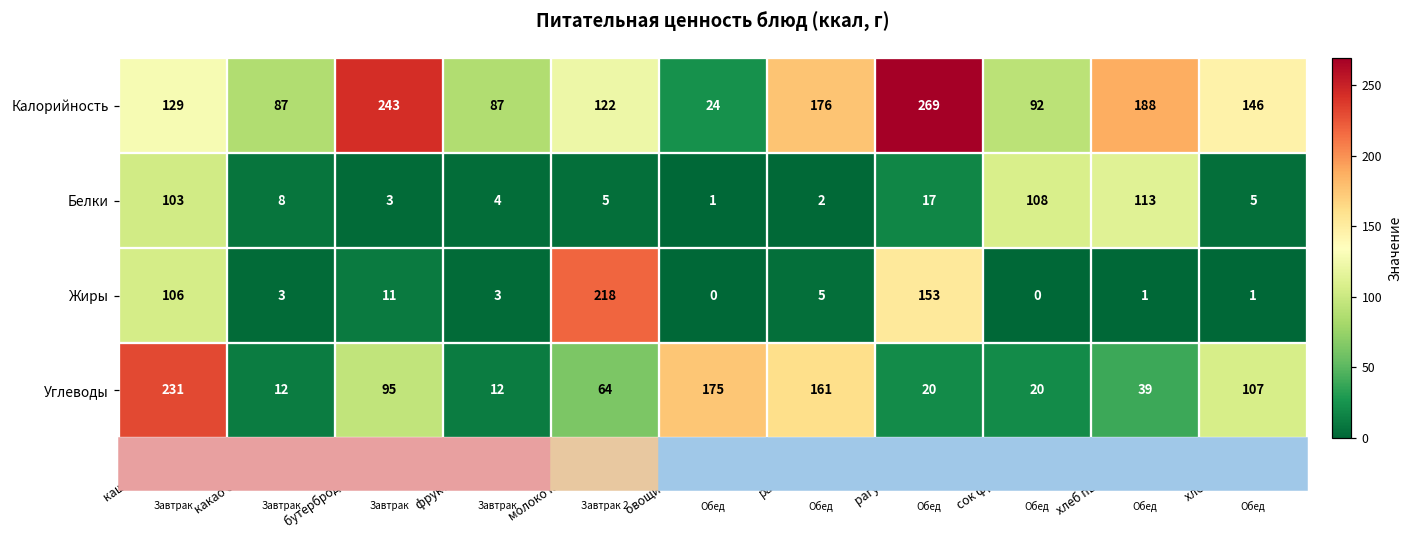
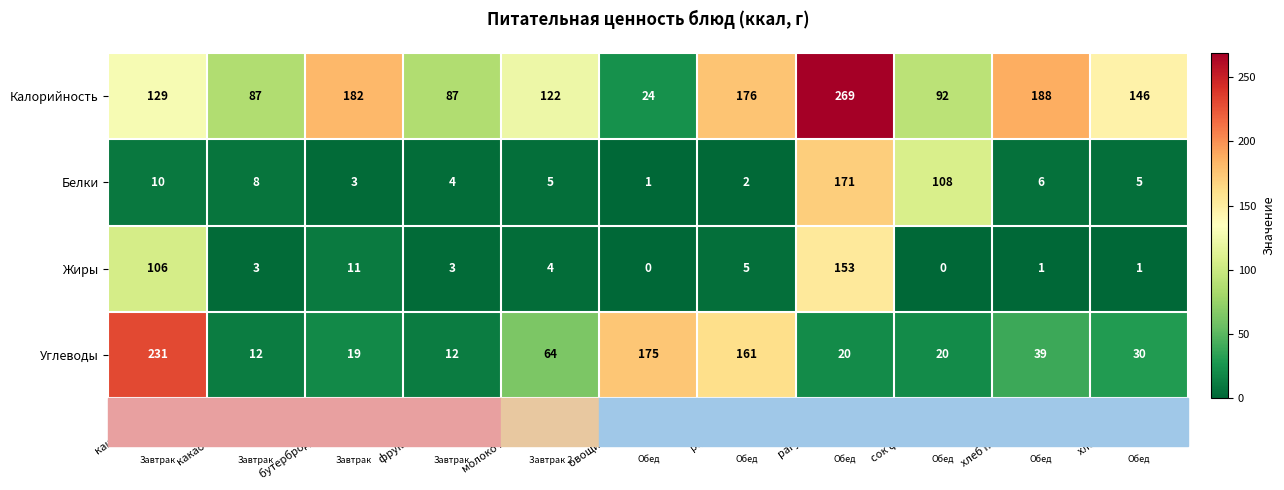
Калорийность, бутерброд с маслом: 243 -> 182
Белки, каша манная: 103 -> 10
Белки, рагу из птицы: 17 -> 171
Белки, хлеб пшеничный: 113 -> 6
Жиры, молоко кипяченое: 218 -> 4
Углеводы, бутерброд с маслом: 95 -> 19
Углеводы, хлеб ржаной: 107 -> 30
